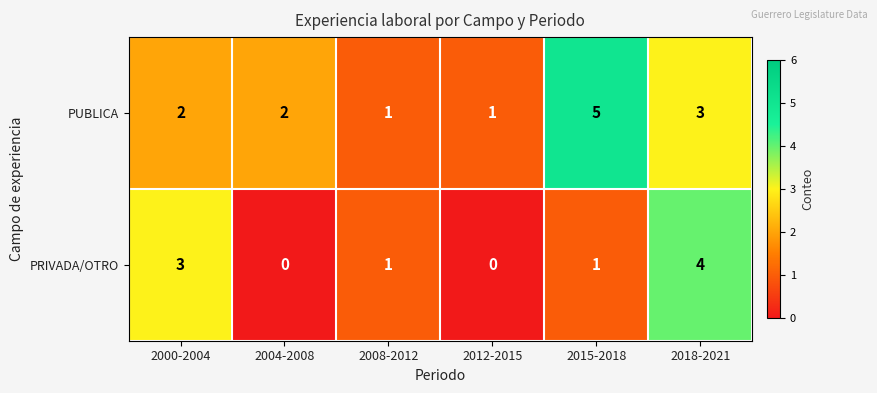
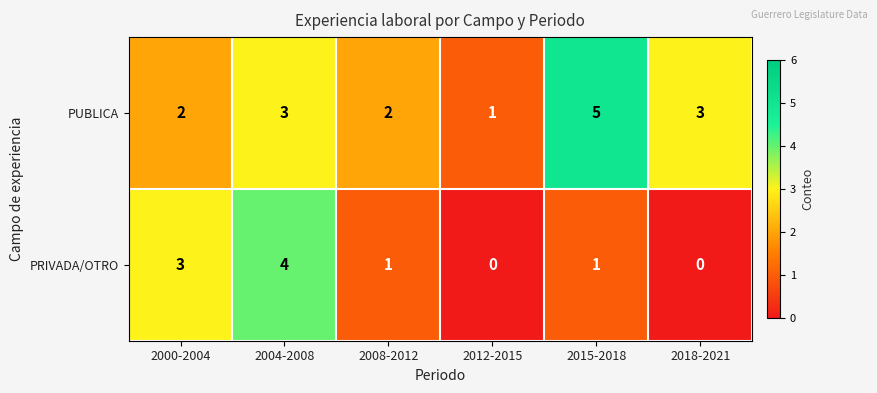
PUBLICA, 2004-2008: 2 -> 3
PUBLICA, 2008-2012: 1 -> 2
PRIVADA/OTRO, 2004-2008: 0 -> 4
PRIVADA/OTRO, 2018-2021: 4 -> 0
